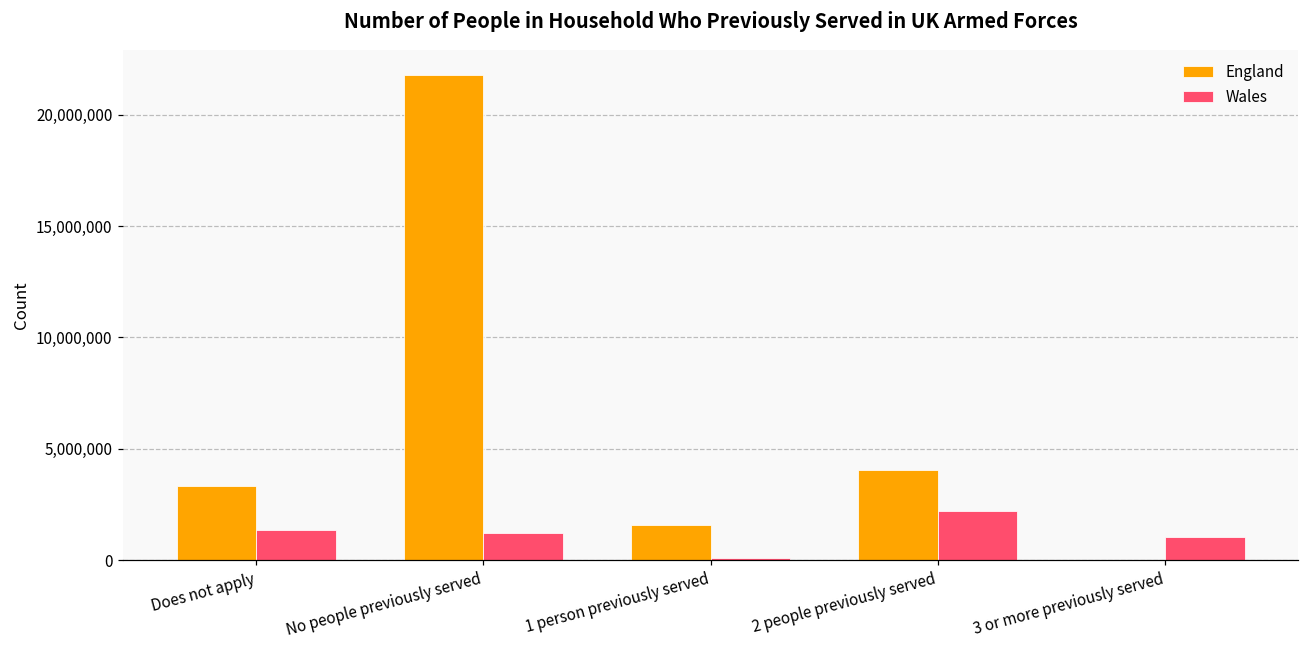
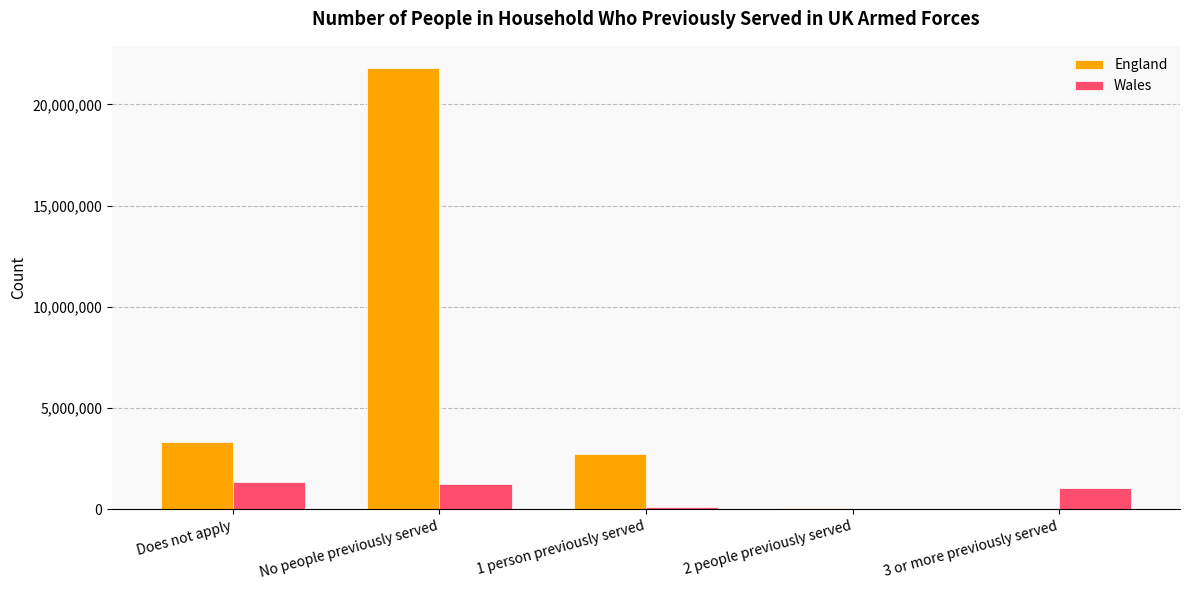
England, 1 person previously served: 1,600,000 -> 2,700,000
England, 2 people previously served: 4,000,000 -> 100,000
Wales, 2 people previously served: 2,200,000 -> 0
